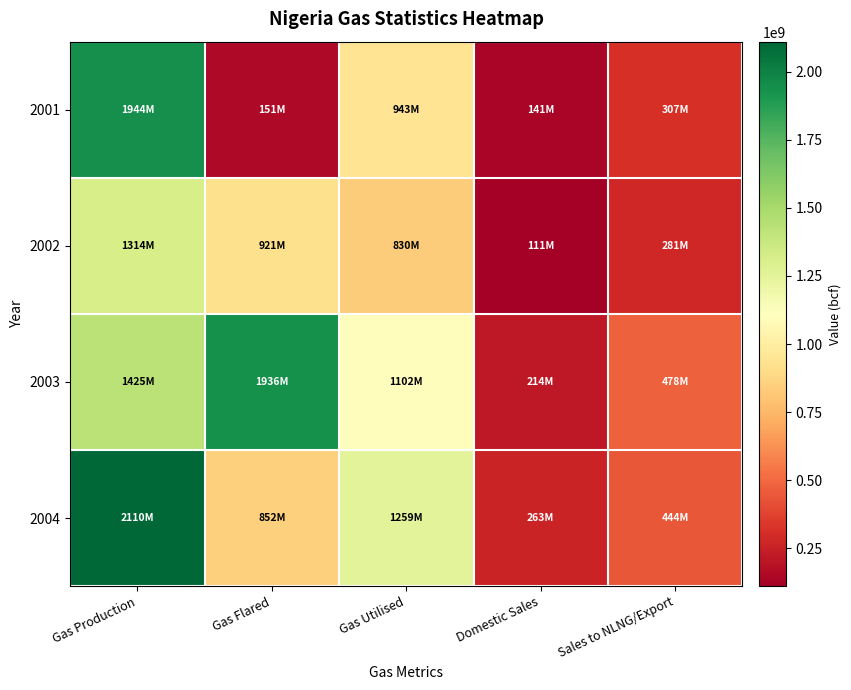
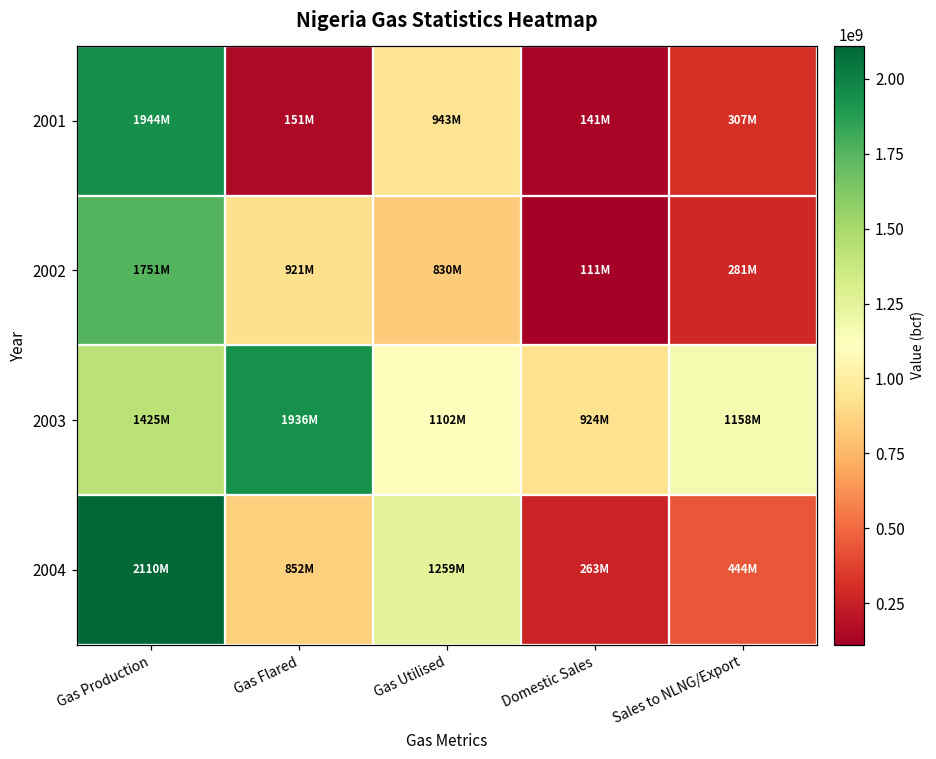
2002, Gas Production: 1314M -> 1751M
2003, Domestic Sales: 214M -> 924M
2003, Sales to NLNG/Export: 478M -> 1158M
